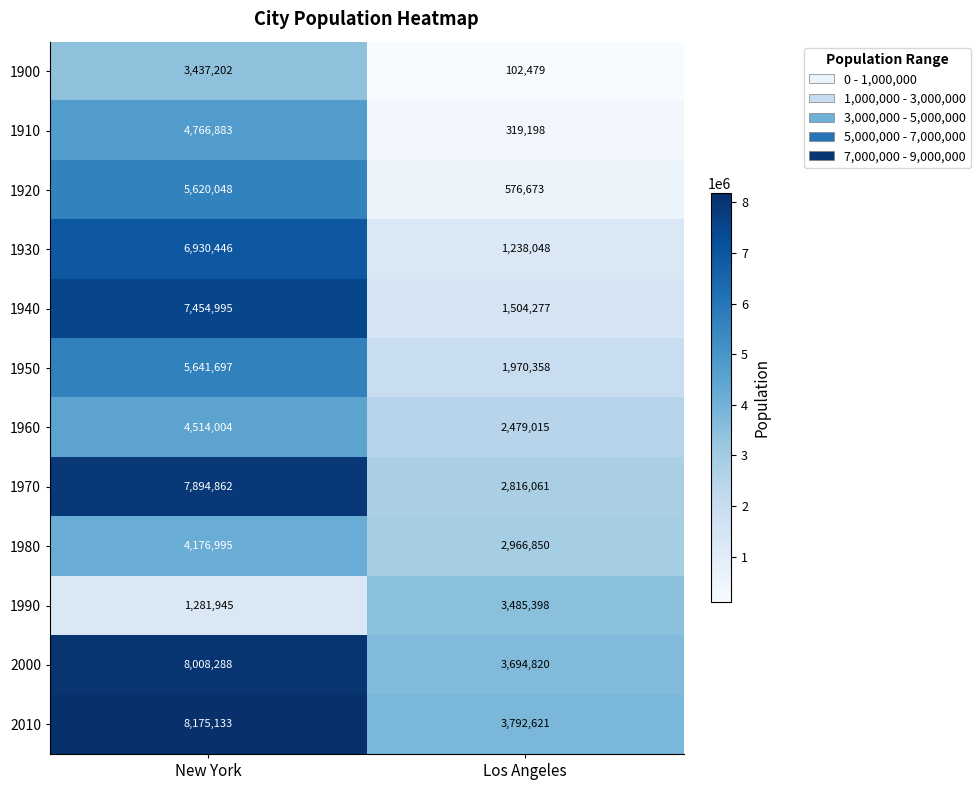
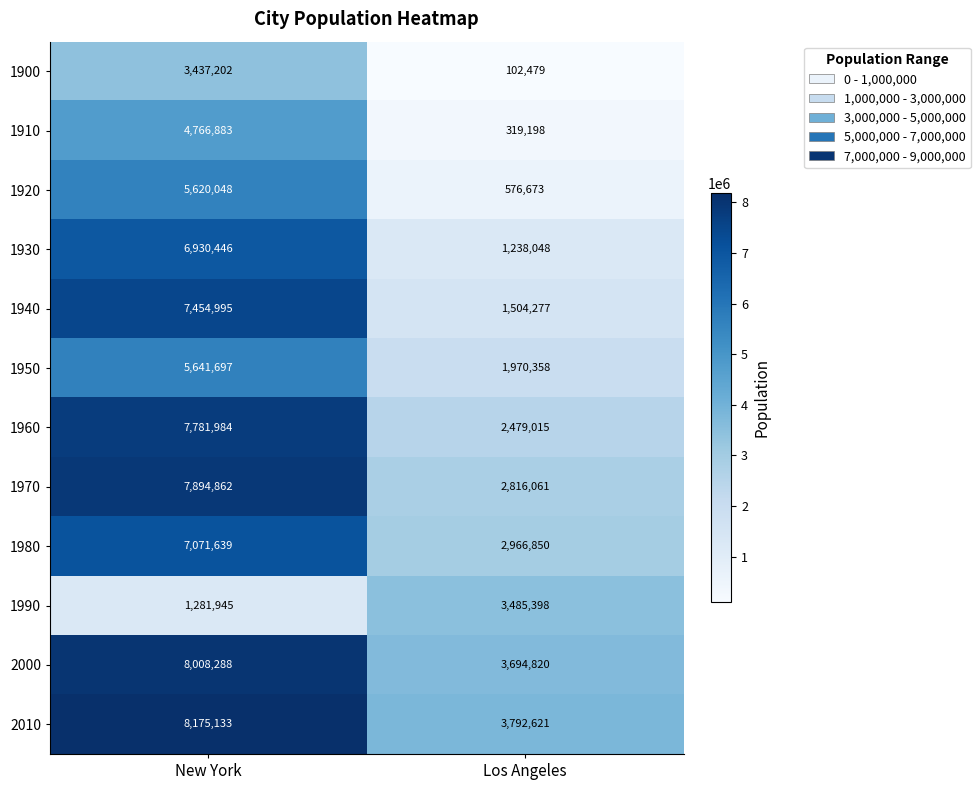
1960, New York: 4,514,004 -> 7,781,984
1980, New York: 4,176,995 -> 7,071,639
